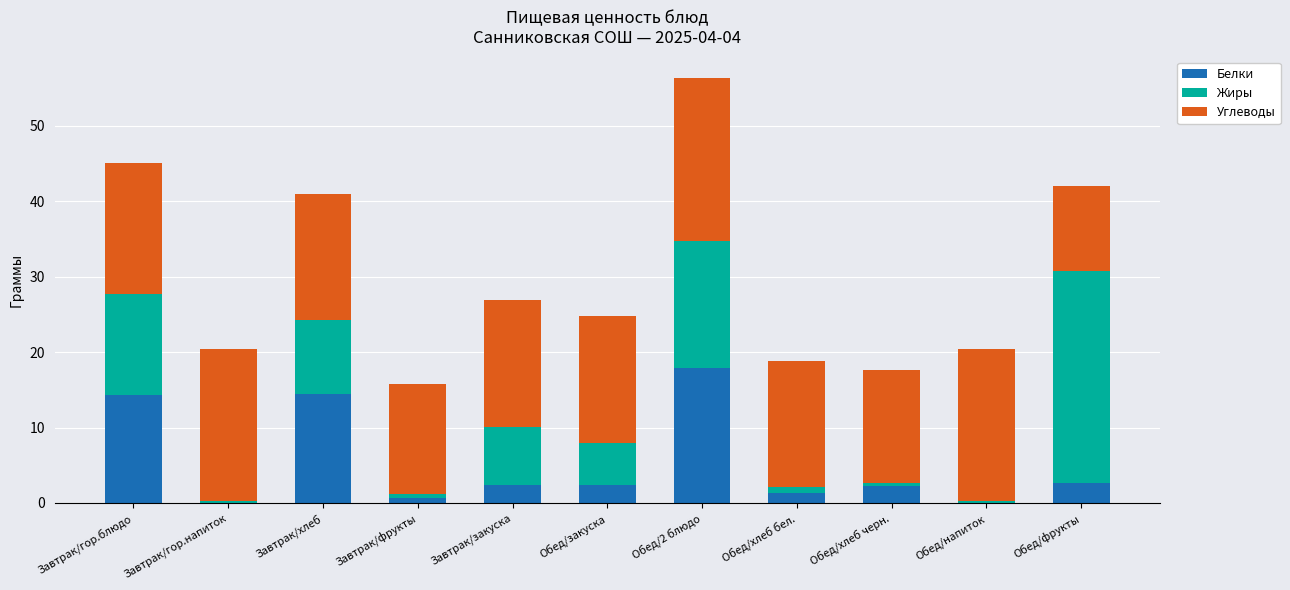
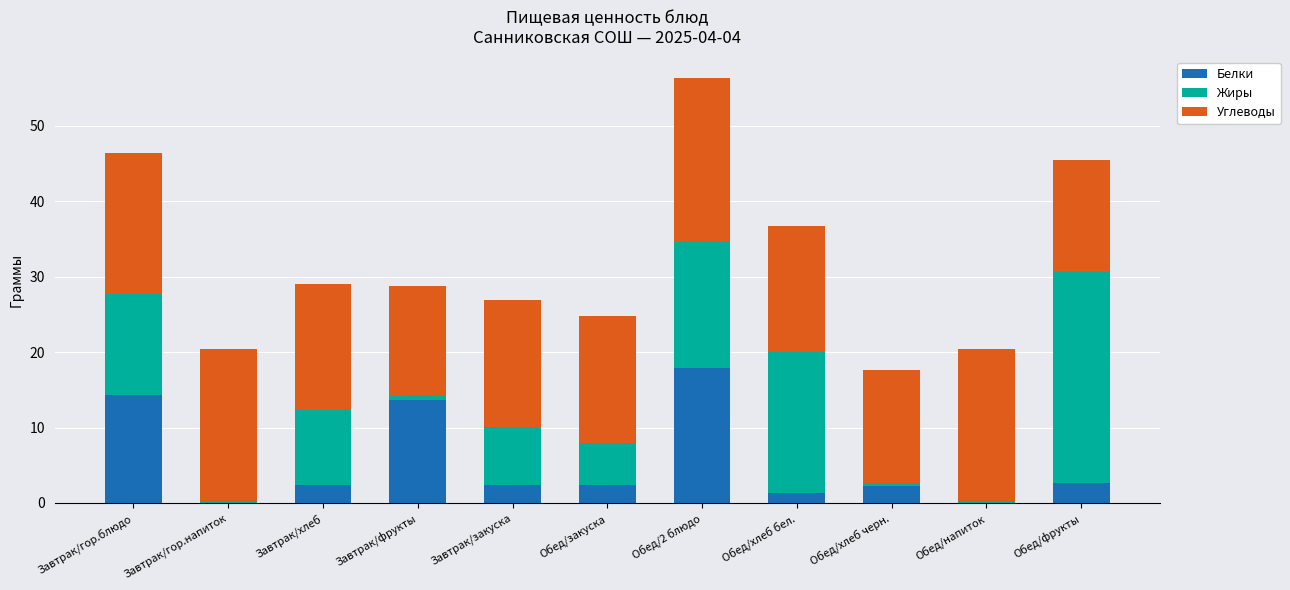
Углеводы, Завтрак/гор.блюдо: 17 -> 19
Белки, Завтрак/хлеб: 14 -> 2
Белки, Завтрак/фрукты: 1 -> 14
Жиры, Обед/хлеб бел.: 1 -> 19
Углеводы, Обед/фрукты: 11 -> 15
